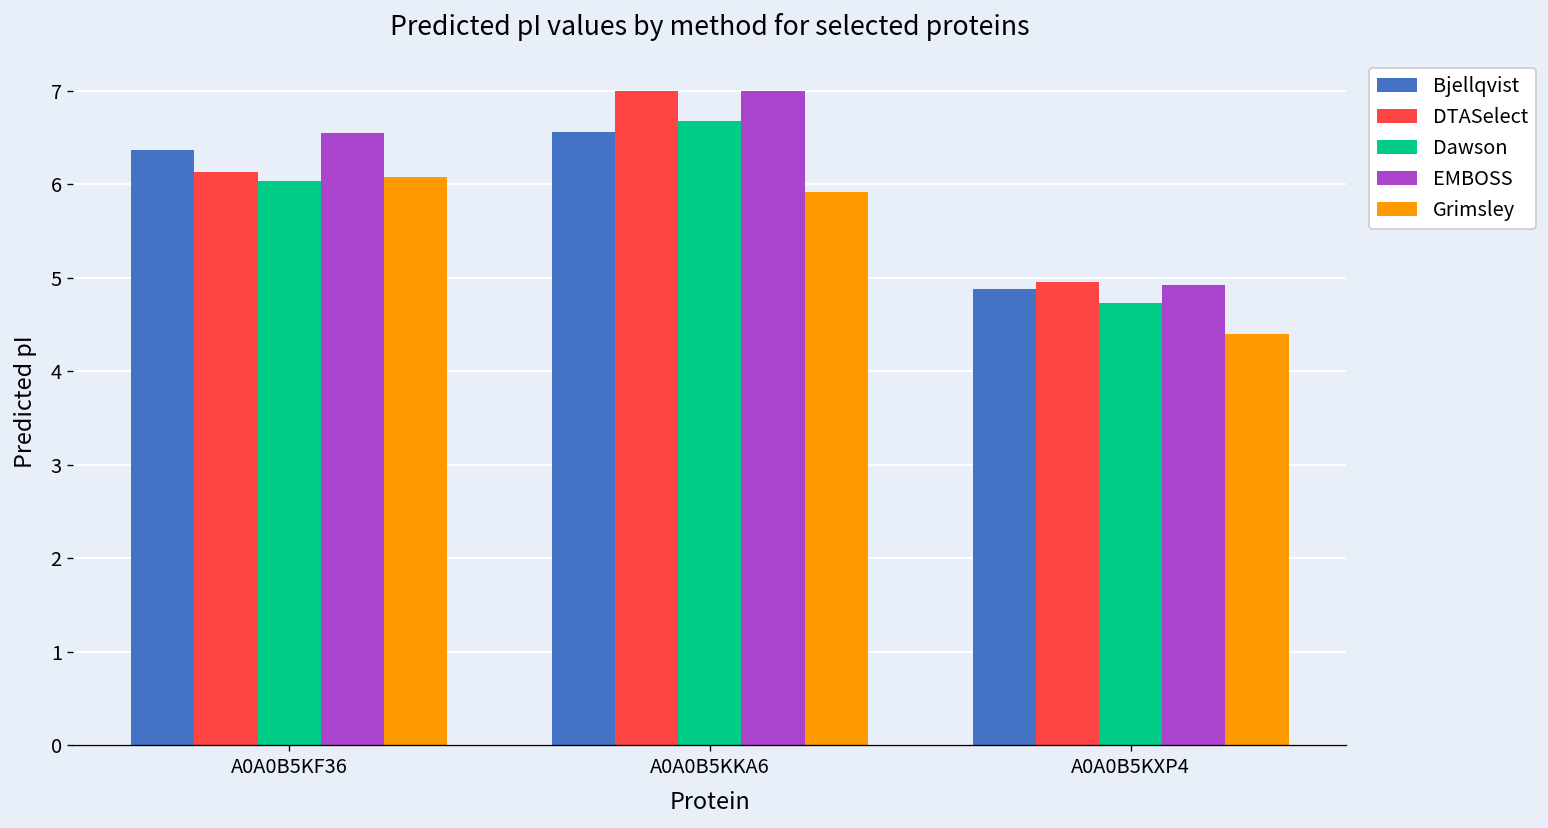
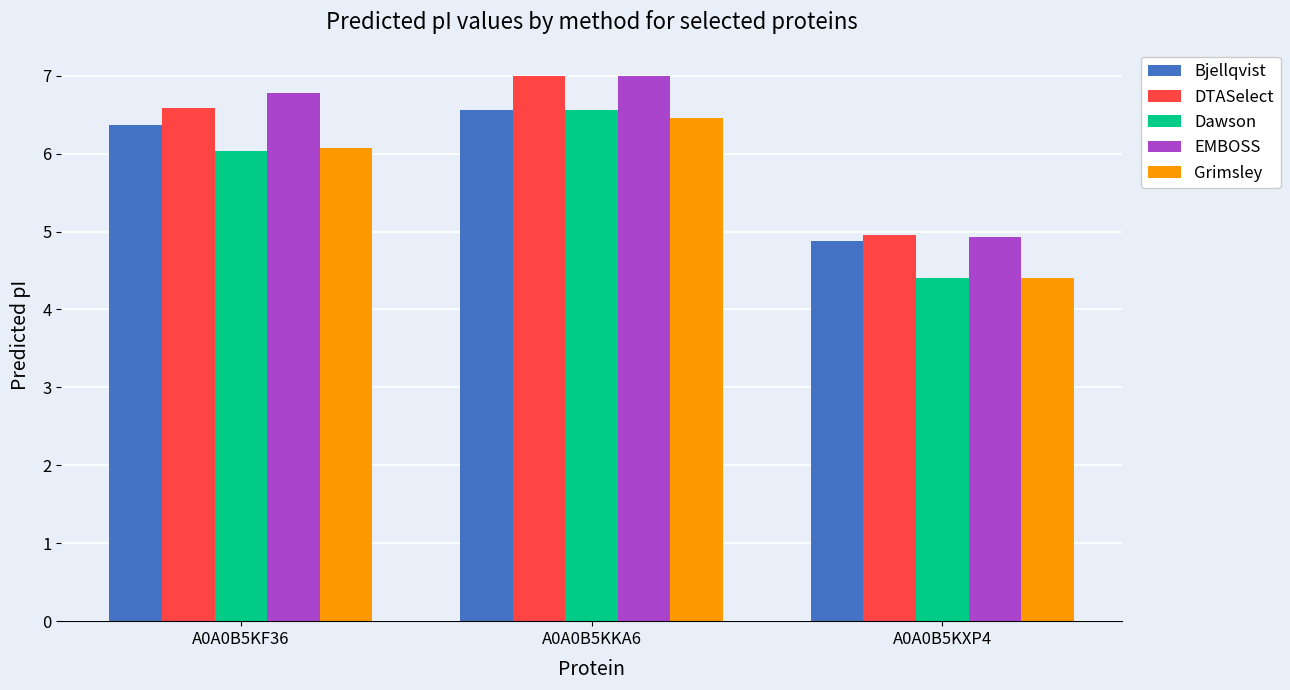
DTASelect, A0A0B5KF36: 6.1 -> 6.6
EMBOSS, A0A0B5KF36: 6.5 -> 6.8
Dawson, A0A0B5KKA6: 6.7 -> 6.6
Grimsley, A0A0B5KKA6: 5.9 -> 6.5
Dawson, A0A0B5KXP4: 4.7 -> 4.4
